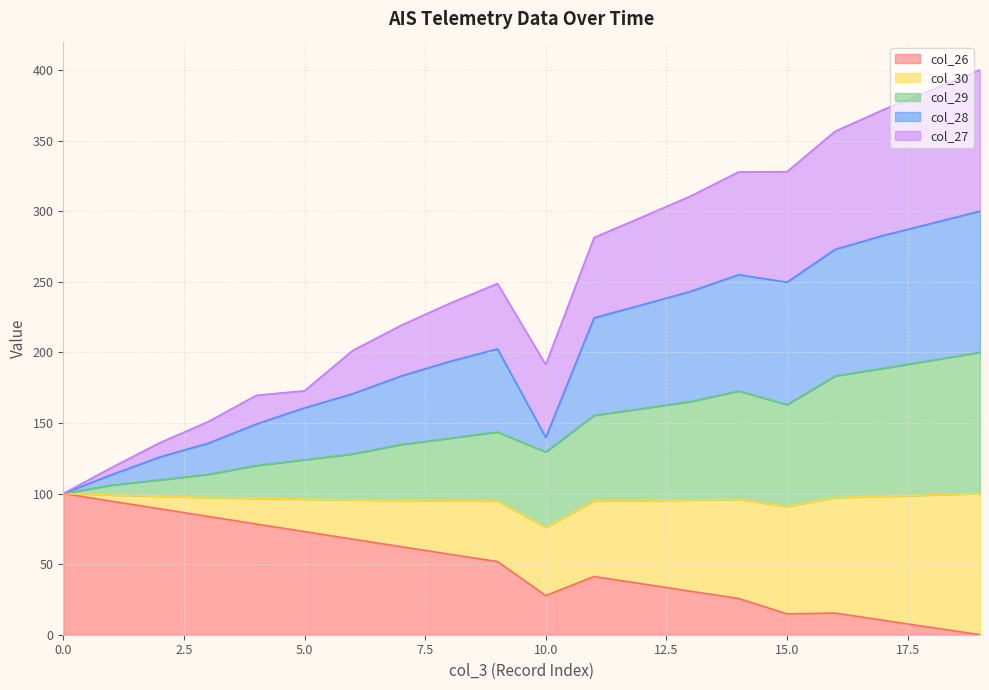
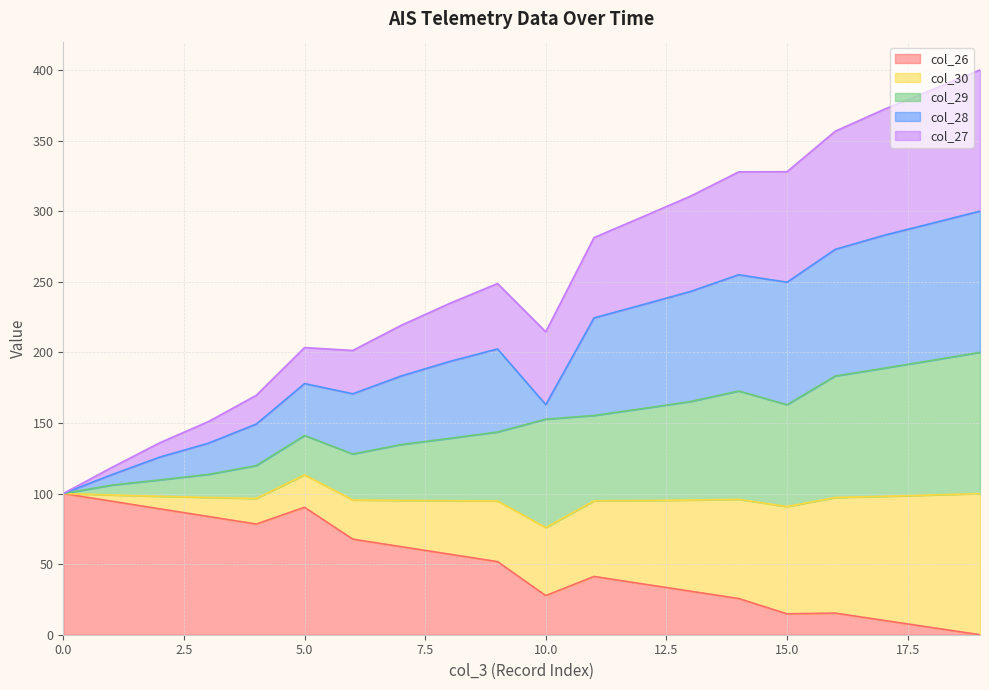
col_26, 5.0: 73 -> 90
col_27, 5.0: 12 -> 25
col_29, 10.0: 53 -> 77
